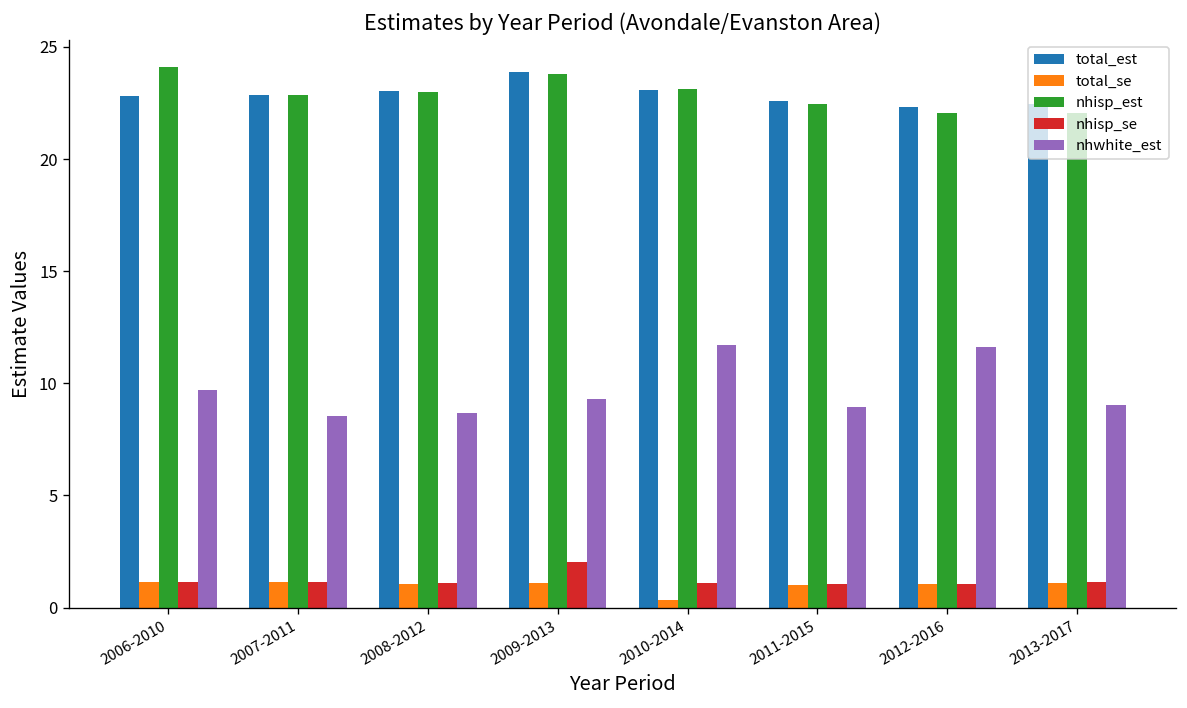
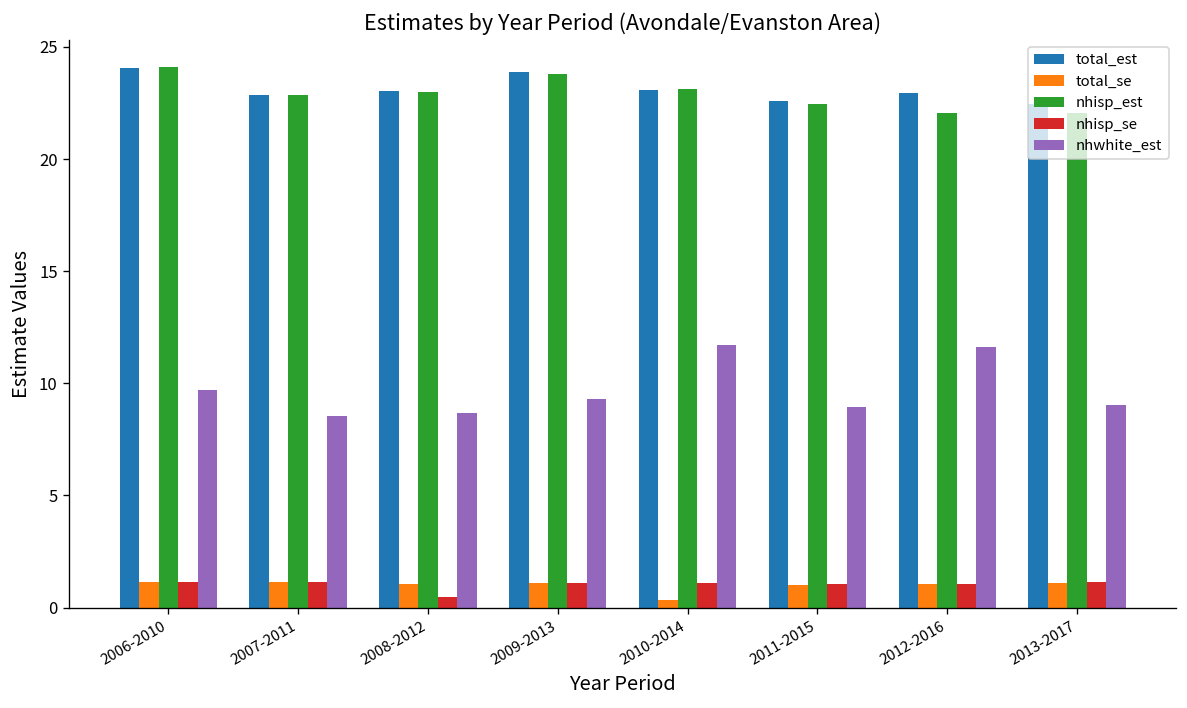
total_est, 2006-2010: 22.8 -> 24.0
nhisp_se, 2008-2012: 1.1 -> 0.5
nhisp_se, 2009-2013: 2.0 -> 1.1
total_est, 2012-2016: 22.3 -> 23.0
